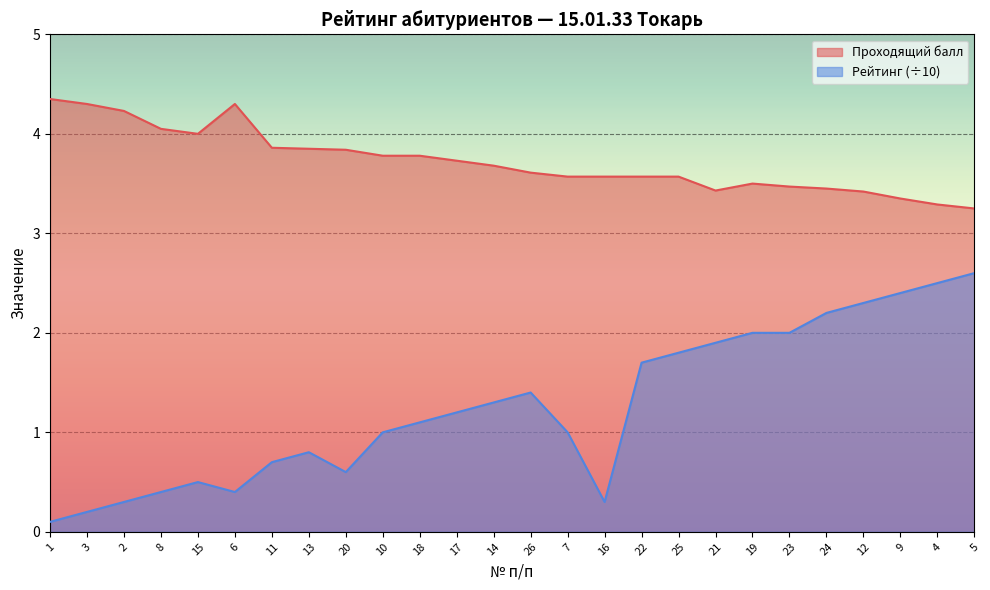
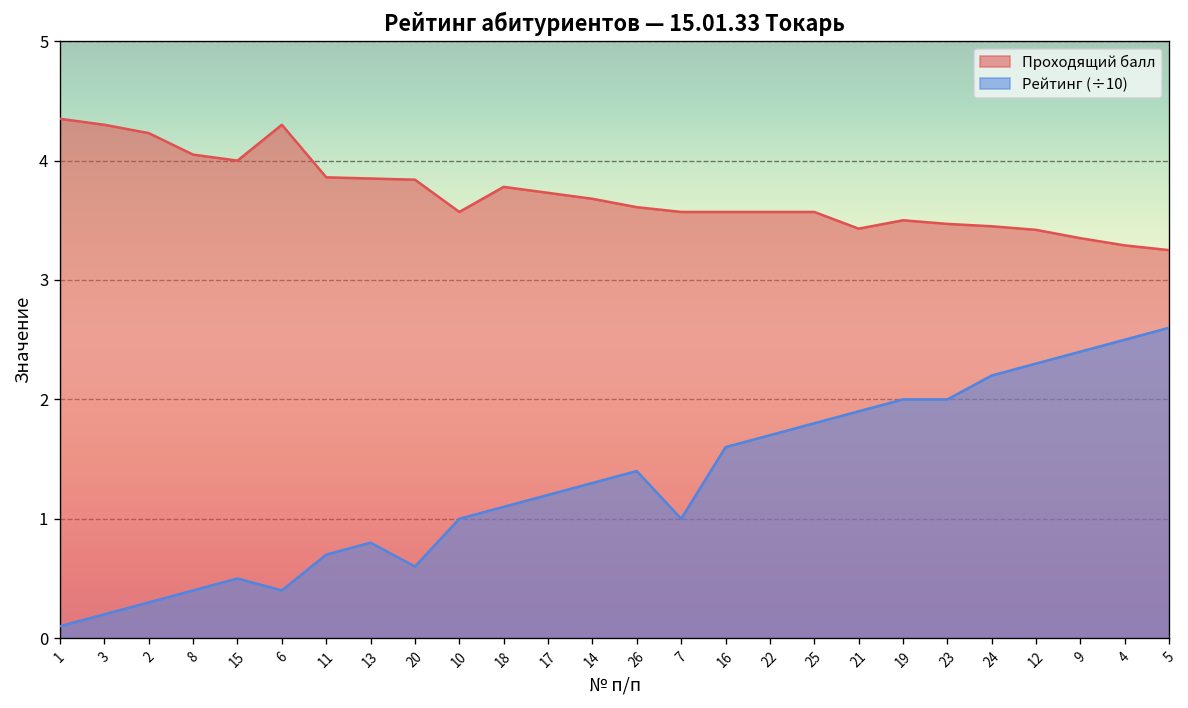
Проходящий балл, 10: 3.8 -> 3.6
Рейтинг (÷10), 16: 0.3 -> 1.6
